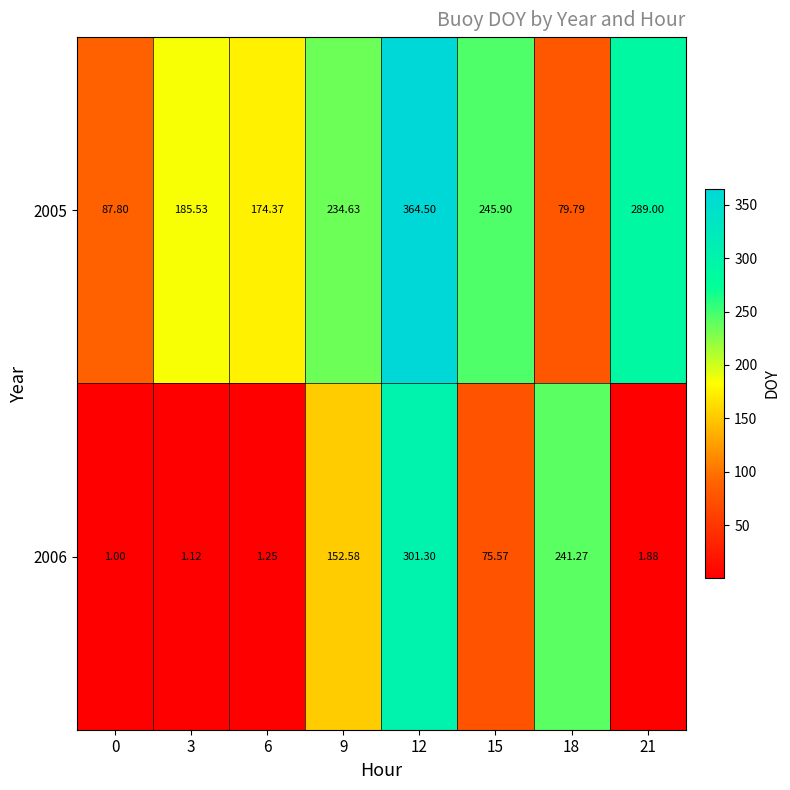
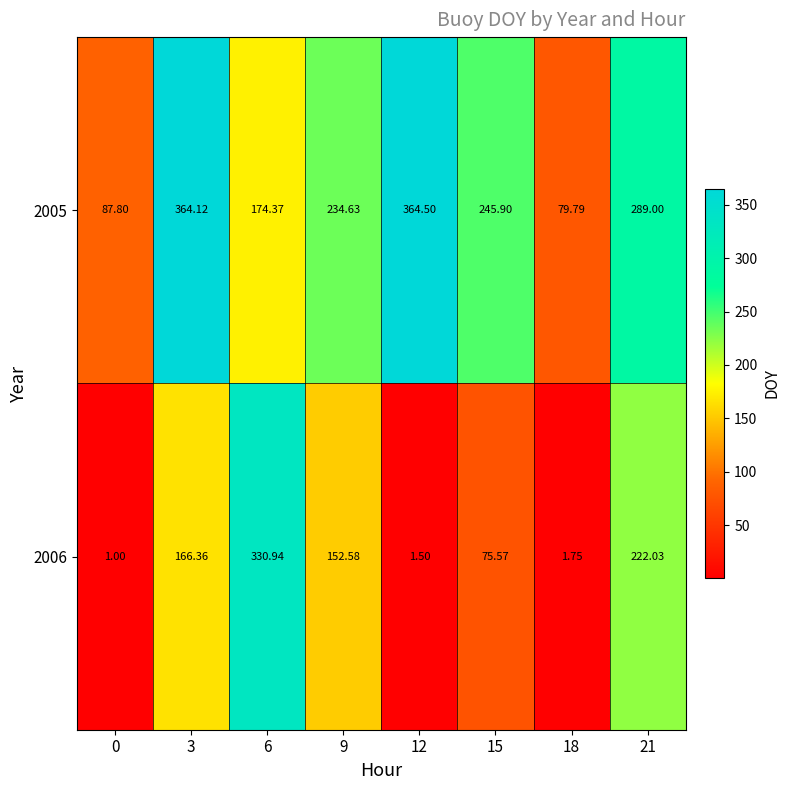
2005, 3: 185.53 -> 364.12
2006, 3: 1.12 -> 166.36
2006, 6: 1.25 -> 330.94
2006, 12: 301.30 -> 1.50
2006, 18: 241.27 -> 1.75
2006, 21: 1.88 -> 222.03
